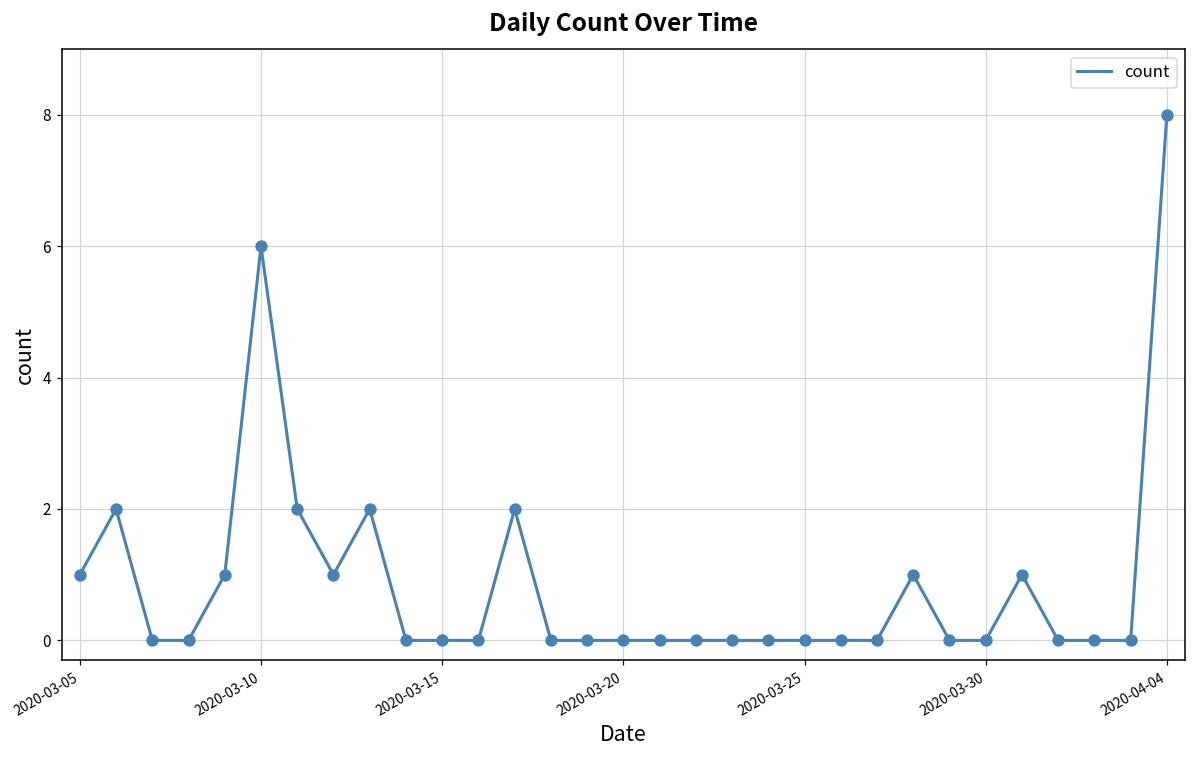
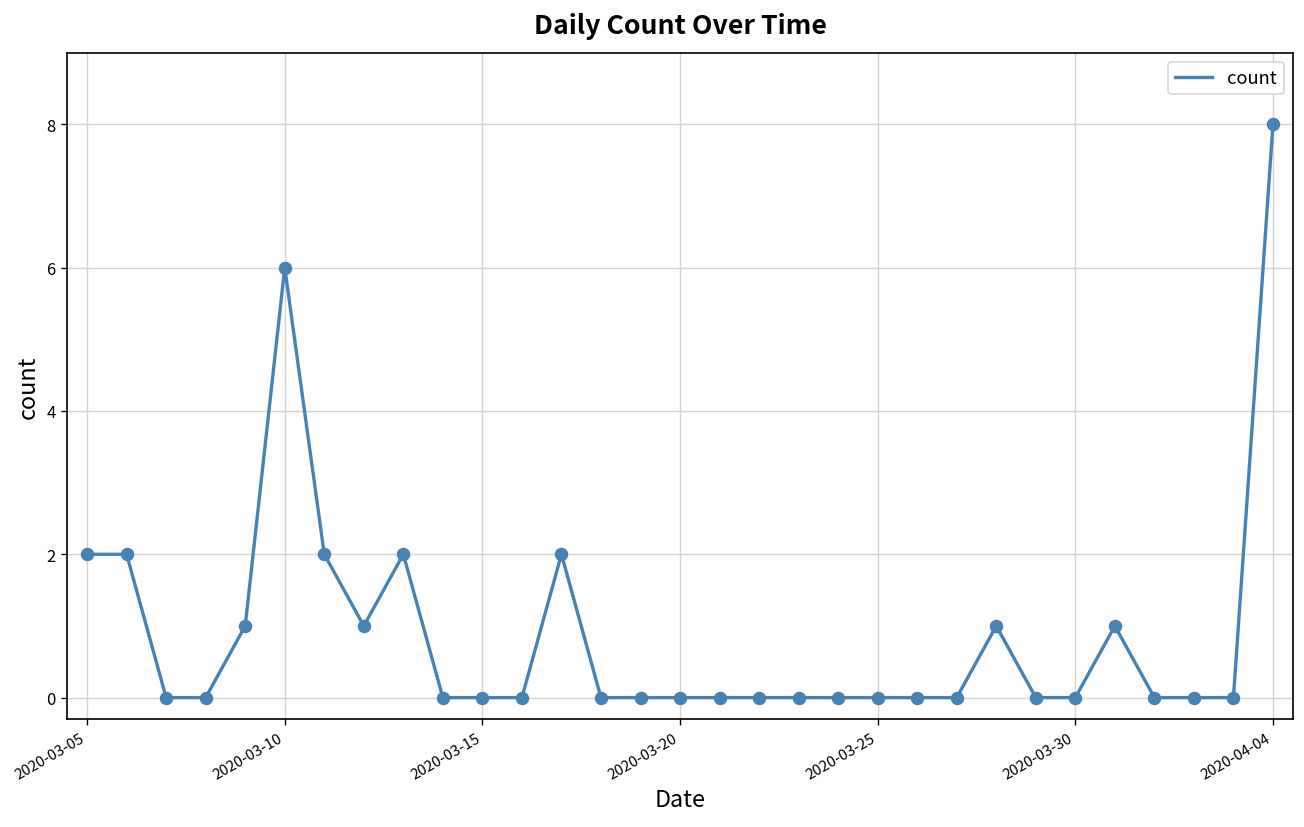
2020-03-05: 1 -> 2
